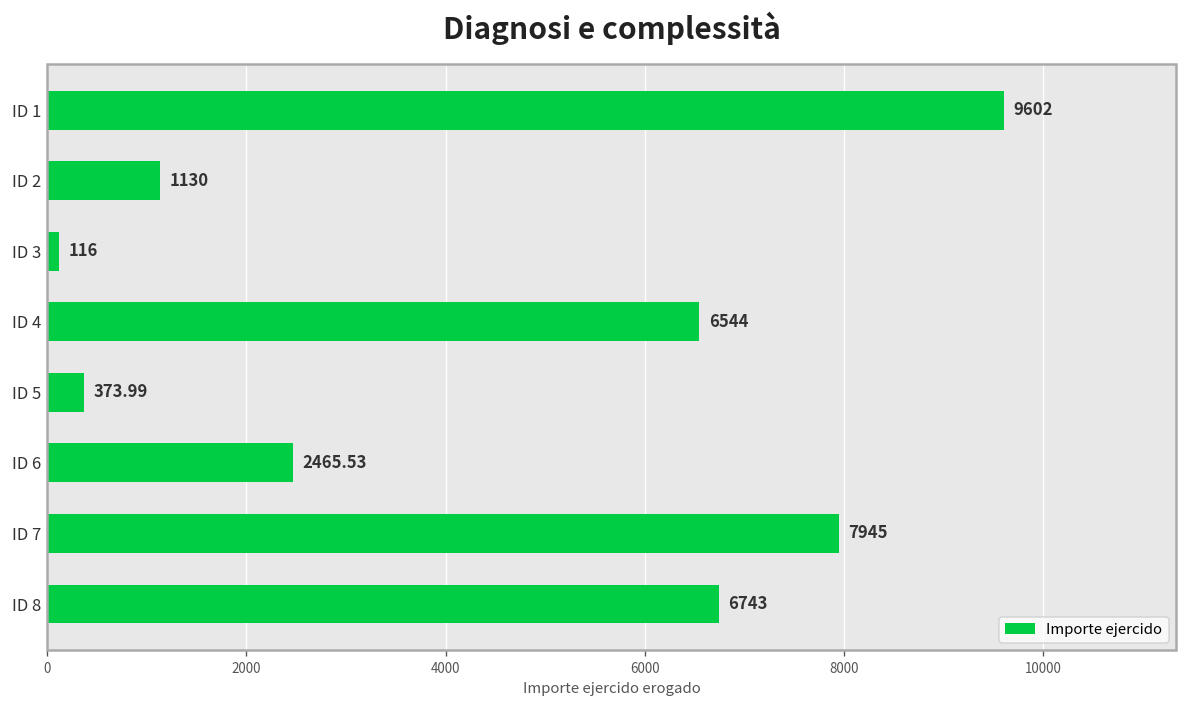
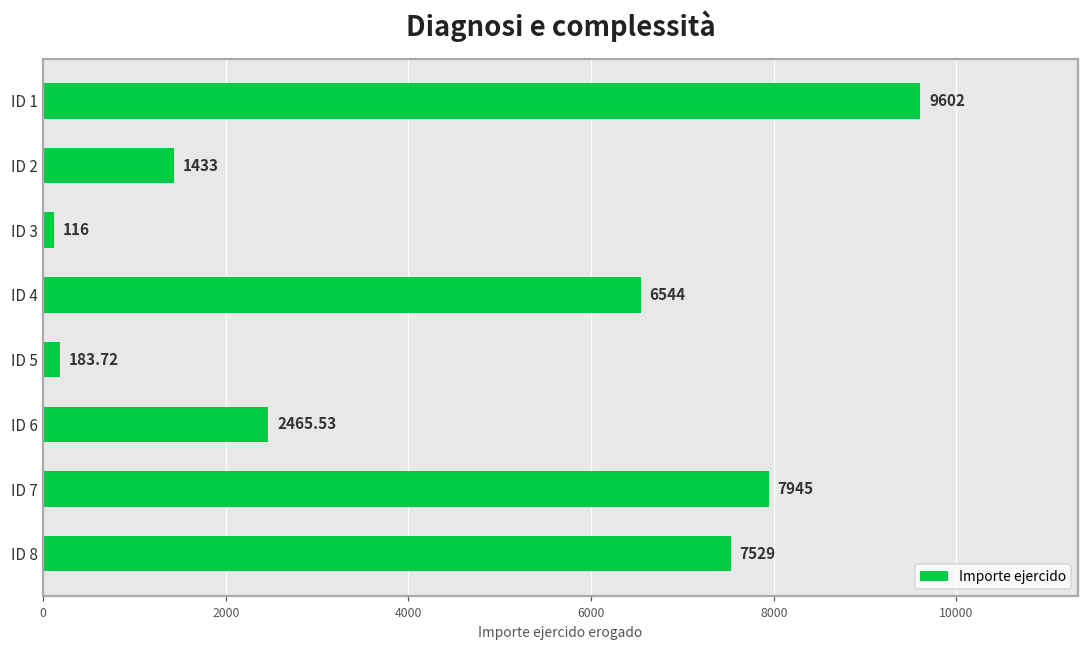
ID 2: 1130 -> 1433
ID 5: 373.99 -> 183.72
ID 8: 6743 -> 7529
